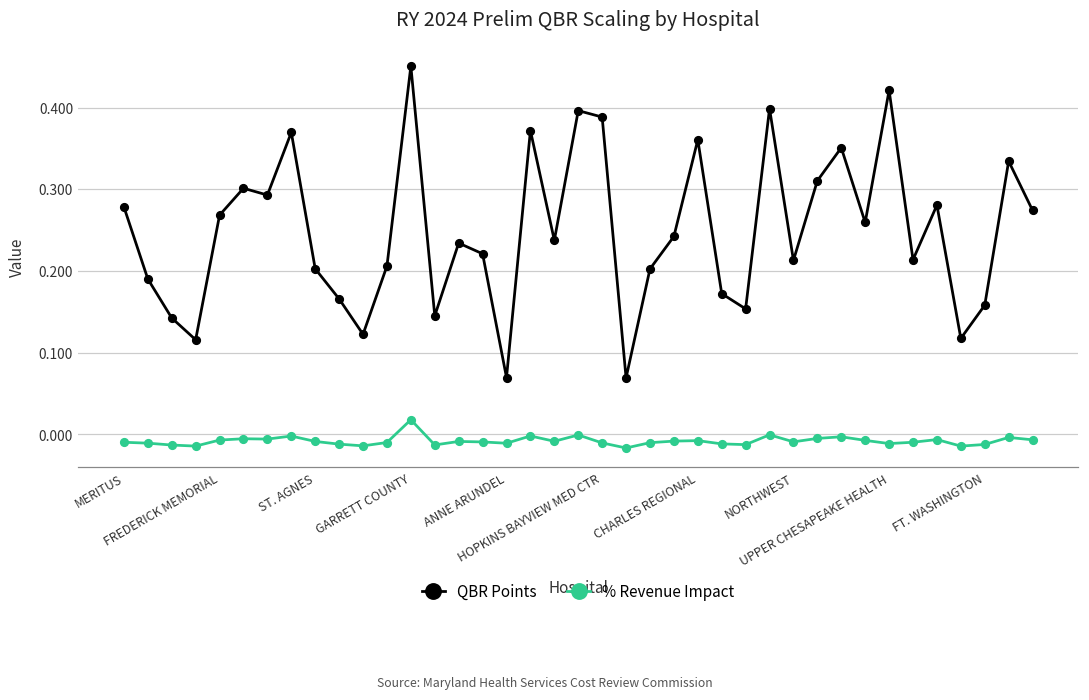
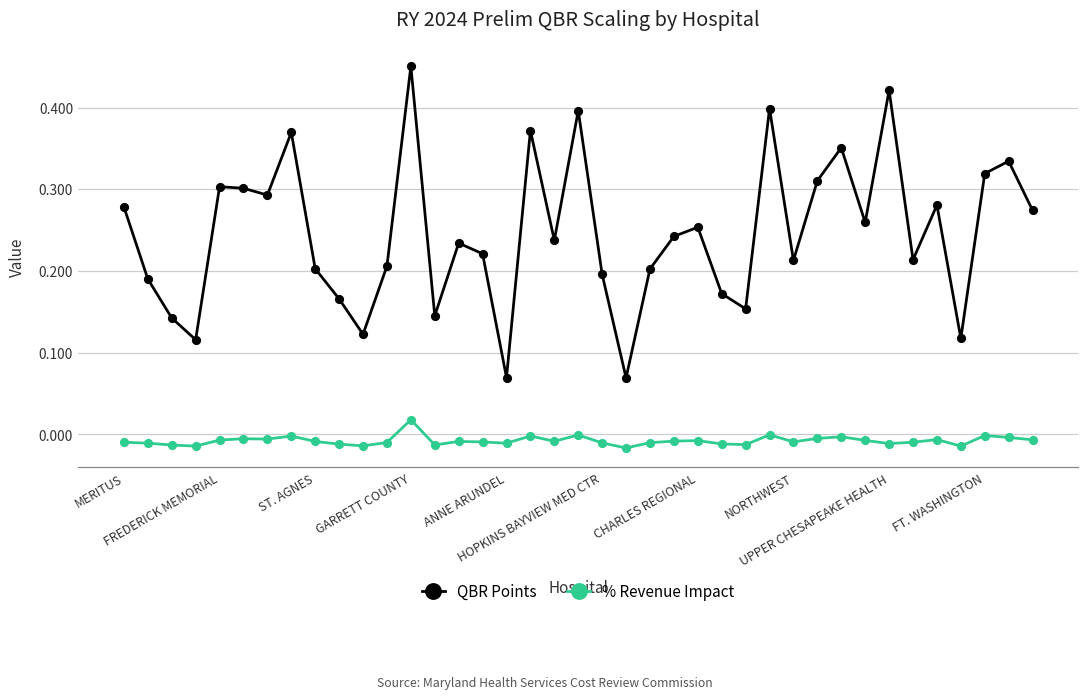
QBR Points, FREDERICK MEMORIAL: 0.27 -> 0.30
QBR Points, HOPKINS BAYVIEW MED CTR: 0.39 -> 0.20
QBR Points, CHARLES REGIONAL: 0.36 -> 0.25
QBR Points, FT. WASHINGTON: 0.16 -> 0.32
% Revenue Impact, FT. WASHINGTON: -0.01 -> 0.00
